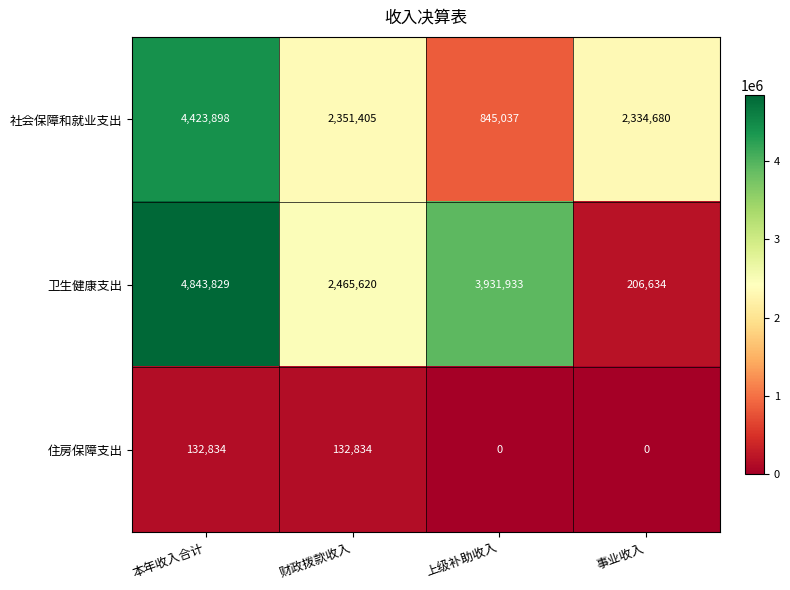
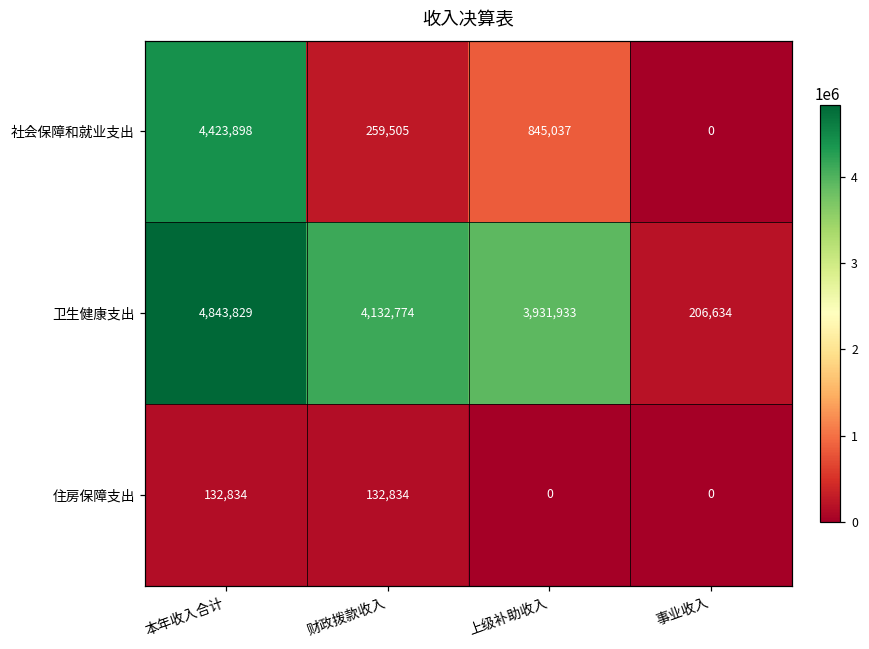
社会保障和就业支出, 财政拨款收入: 2,351,405 -> 259,505
社会保障和就业支出, 事业收入: 2,334,680 -> 0
卫生健康支出, 财政拨款收入: 2,465,620 -> 4,132,774
